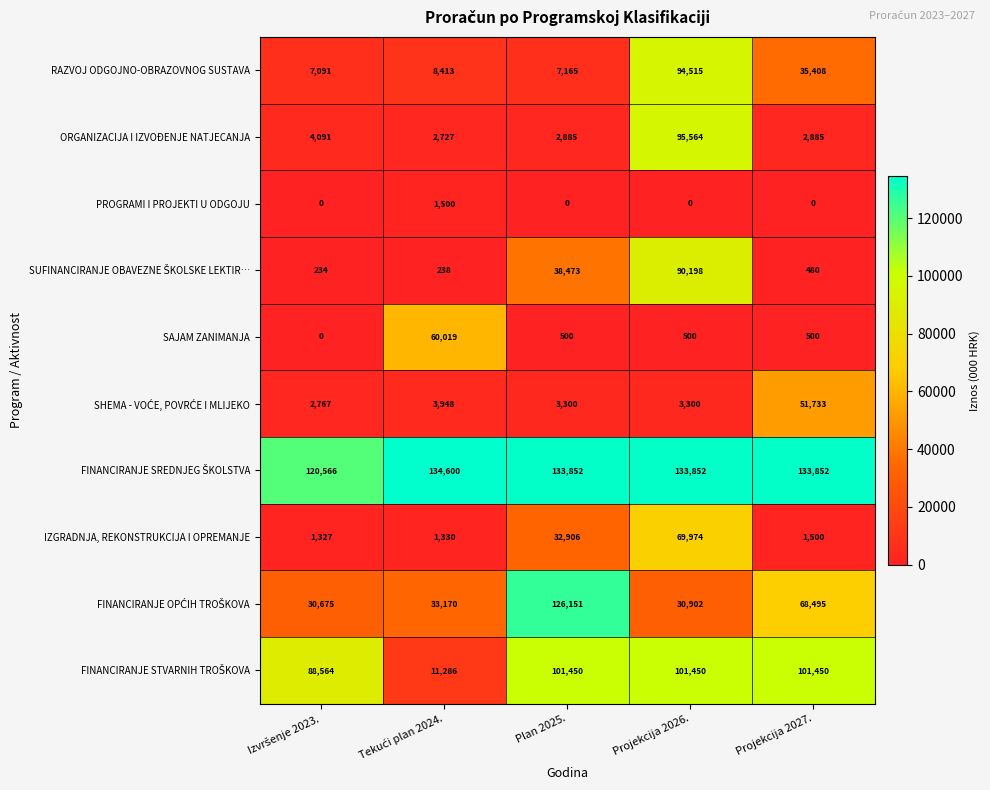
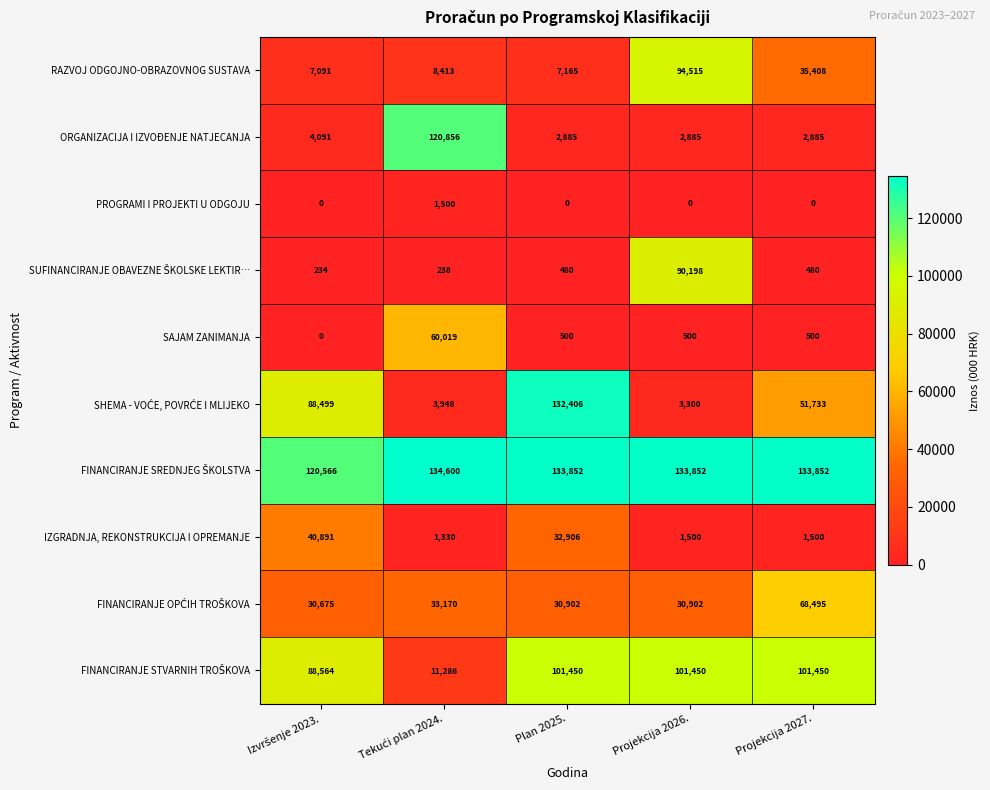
ORGANIZACIJA I IZVOĐENJE NATJECANJA, Tekući plan 2024.: 2,727 -> 120,856
ORGANIZACIJA I IZVOĐENJE NATJECANJA, Projekcija 2026.: 95,564 -> 2,885
SUFINANCIRANJE OBAVEZNE ŠKOLSKE LEKTIR…, Plan 2025.: 38,473 -> 480
SHEMA - VOĆE, POVRĆE I MLIJEKO, Izvršenje 2023.: 2,767 -> 88,499
SHEMA - VOĆE, POVRĆE I MLIJEKO, Plan 2025.: 3,300 -> 132,406
IZGRADNJA, REKONSTRUKCIJA I OPREMANJE, Izvršenje 2023.: 1,327 -> 40,891
IZGRADNJA, REKONSTRUKCIJA I OPREMANJE, Projekcija 2026.: 69,974 -> 1,500
FINANCIRANJE OPĆIH TROŠKOVA, Plan 2025.: 126,151 -> 30,902
